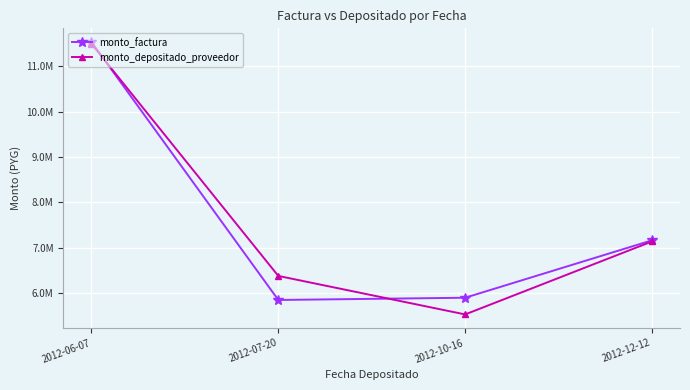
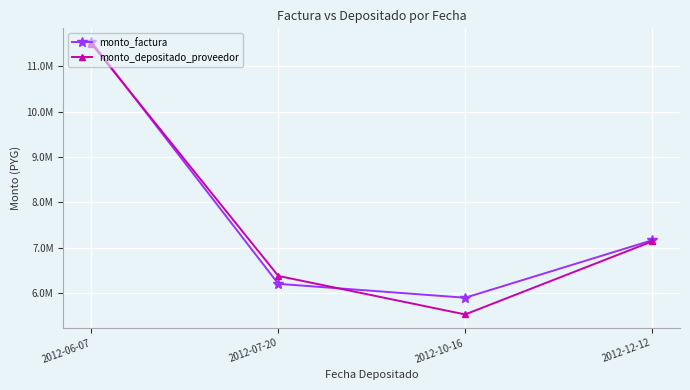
monto_factura, 2012-07-20: 5800000 -> 6200000
